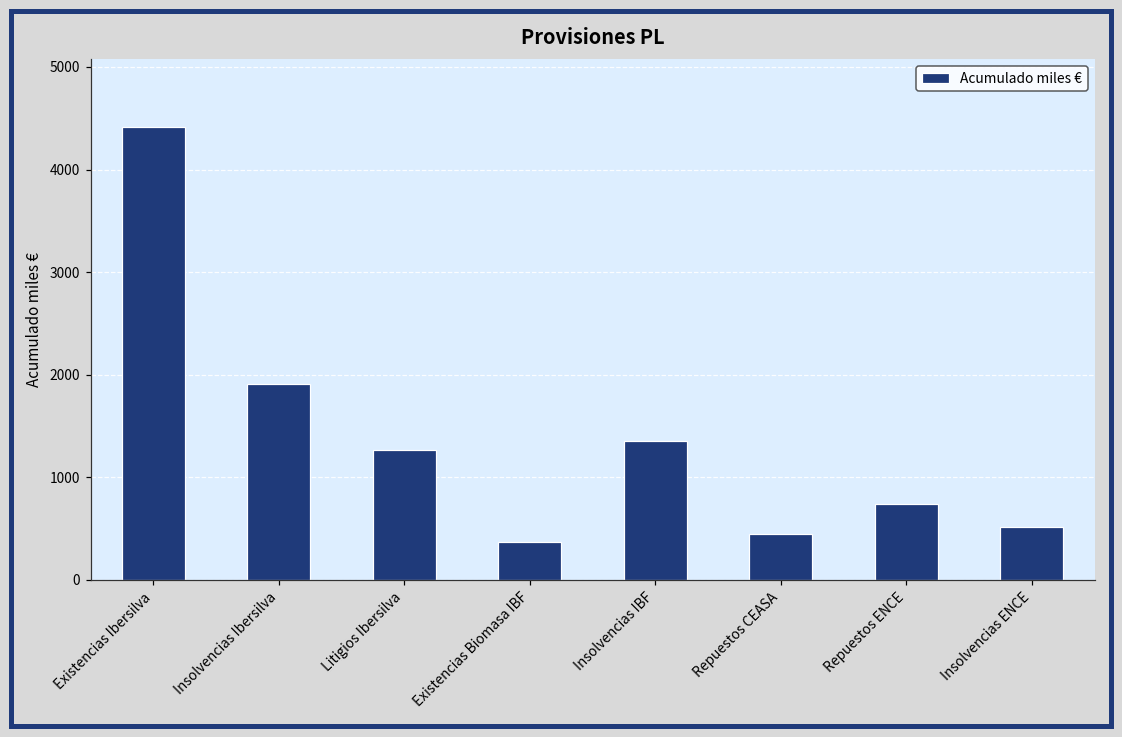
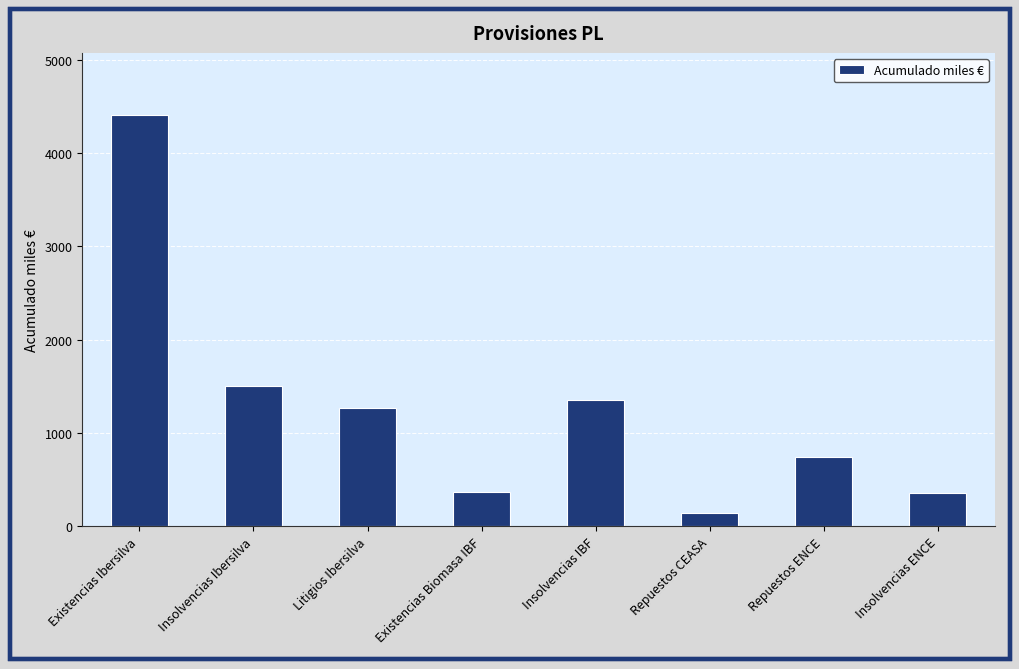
Insolvencias Ibersilva: 1900 -> 1500
Repuestos CEASA: 500 -> 100
Insolvencias ENCE: 500 -> 400
